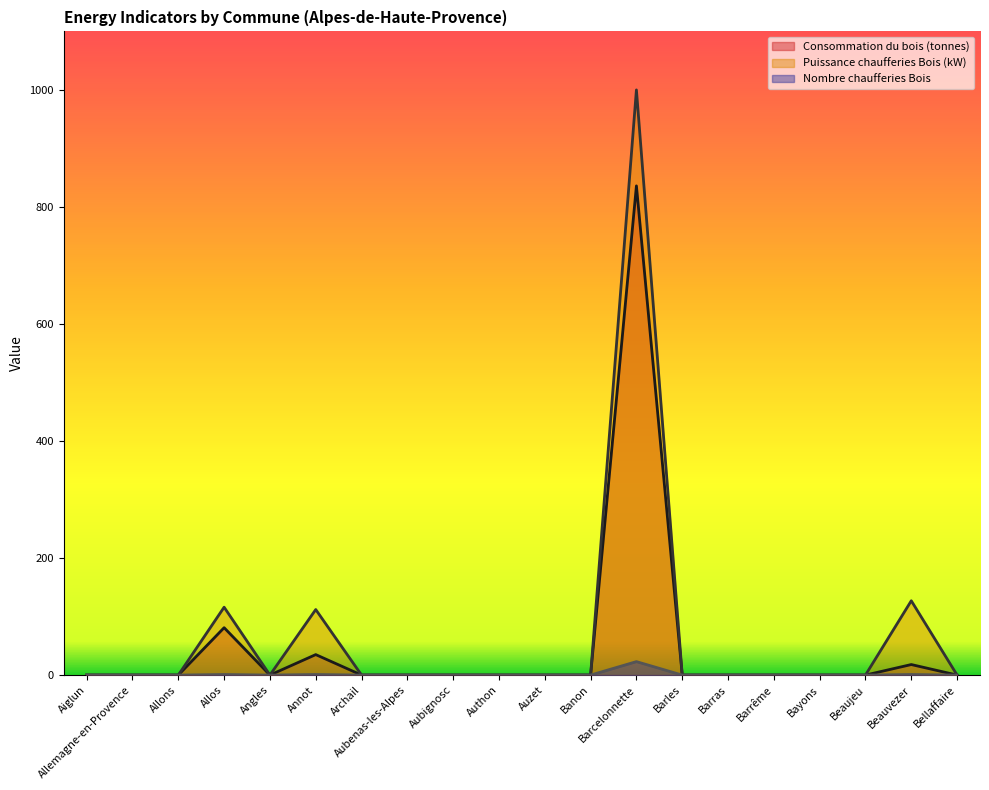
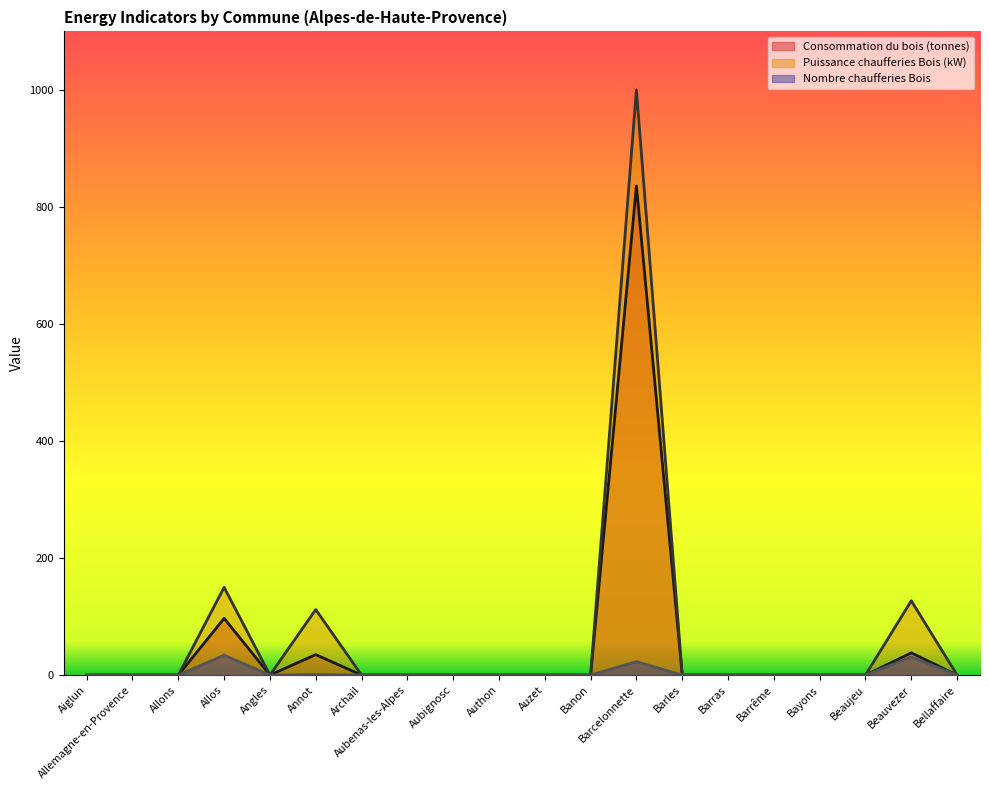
Consommation du bois (tonnes), Allos: 80 -> 100
Puissance chaufferies Bois (kW), Allos: 120 -> 150
Nombre chaufferies Bois, Allos: 0 -> 30
Consommation du bois (tonnes), Beauvezer: 20 -> 40
Nombre chaufferies Bois, Beauvezer: 0 -> 30
